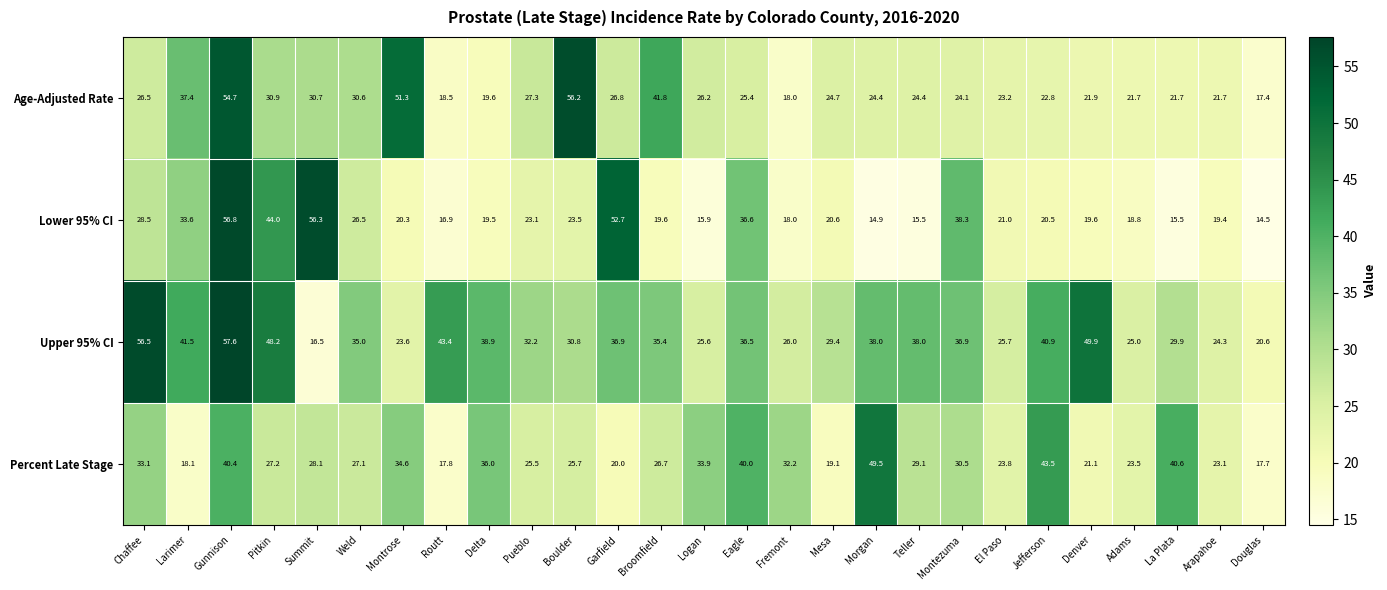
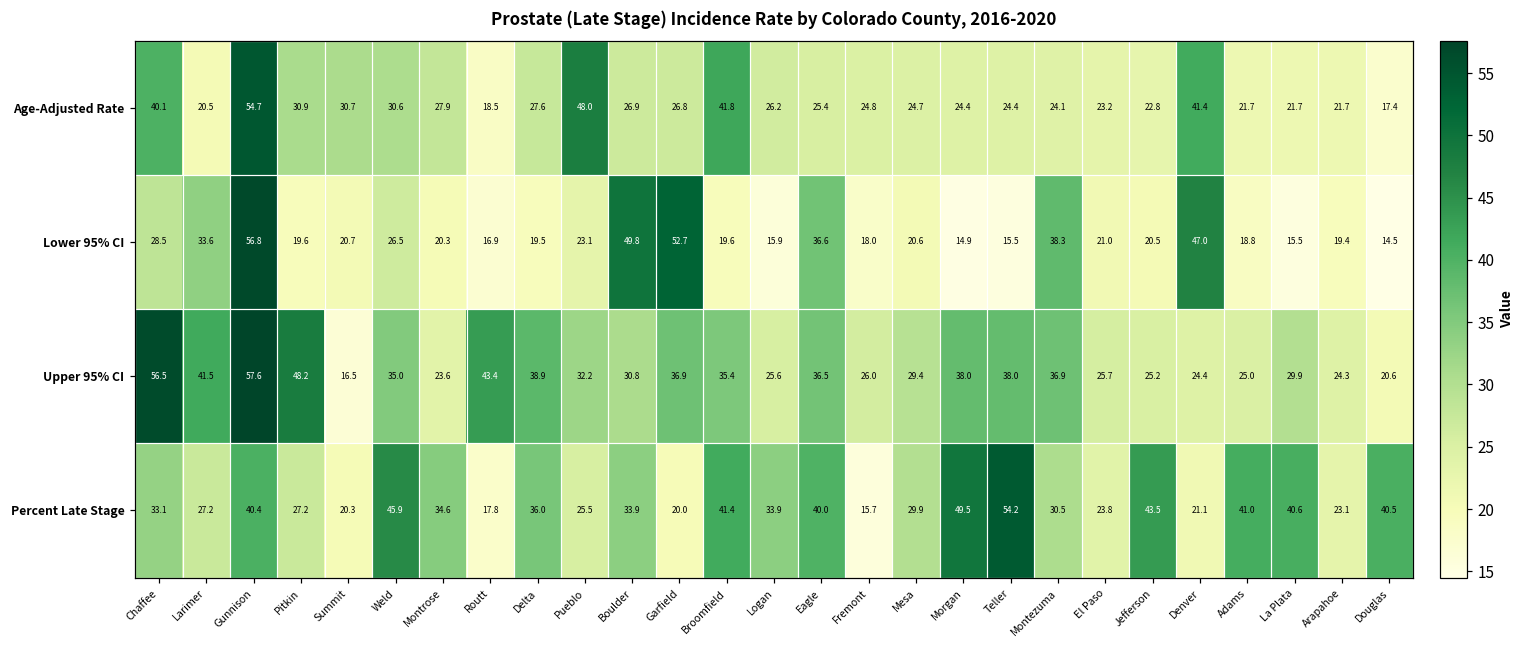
Age-Adjusted Rate, Chaffee: 26.5 -> 40.1
Age-Adjusted Rate, Larimer: 37.4 -> 20.5
Age-Adjusted Rate, Montrose: 51.3 -> 27.9
Age-Adjusted Rate, Delta: 19.6 -> 27.6
Age-Adjusted Rate, Pueblo: 27.3 -> 48.0
Age-Adjusted Rate, Boulder: 56.2 -> 26.9
Age-Adjusted Rate, Fremont: 18.0 -> 24.8
Age-Adjusted Rate, Denver: 21.9 -> 41.4
Lower 95% CI, Pitkin: 44.0 -> 19.6
Lower 95% CI, Summit: 56.3 -> 20.7
Lower 95% CI, Boulder: 23.5 -> 49.8
Lower 95% CI, Denver: 19.6 -> 47.0
Upper 95% CI, Jefferson: 40.9 -> 25.2
Upper 95% CI, Denver: 49.9 -> 24.4
Percent Late Stage, Larimer: 18.1 -> 27.2
Percent Late Stage, Summit: 28.1 -> 20.3
Percent Late Stage, Weld: 27.1 -> 45.9
Percent Late Stage, Boulder: 25.7 -> 33.9
Percent Late Stage, Broomfield: 26.7 -> 41.4
Percent Late Stage, Fremont: 32.2 -> 15.7
Percent Late Stage, Mesa: 19.1 -> 29.9
Percent Late Stage, Teller: 29.1 -> 54.2
Percent Late Stage, Adams: 23.5 -> 41.0
Percent Late Stage, Douglas: 17.7 -> 40.5
